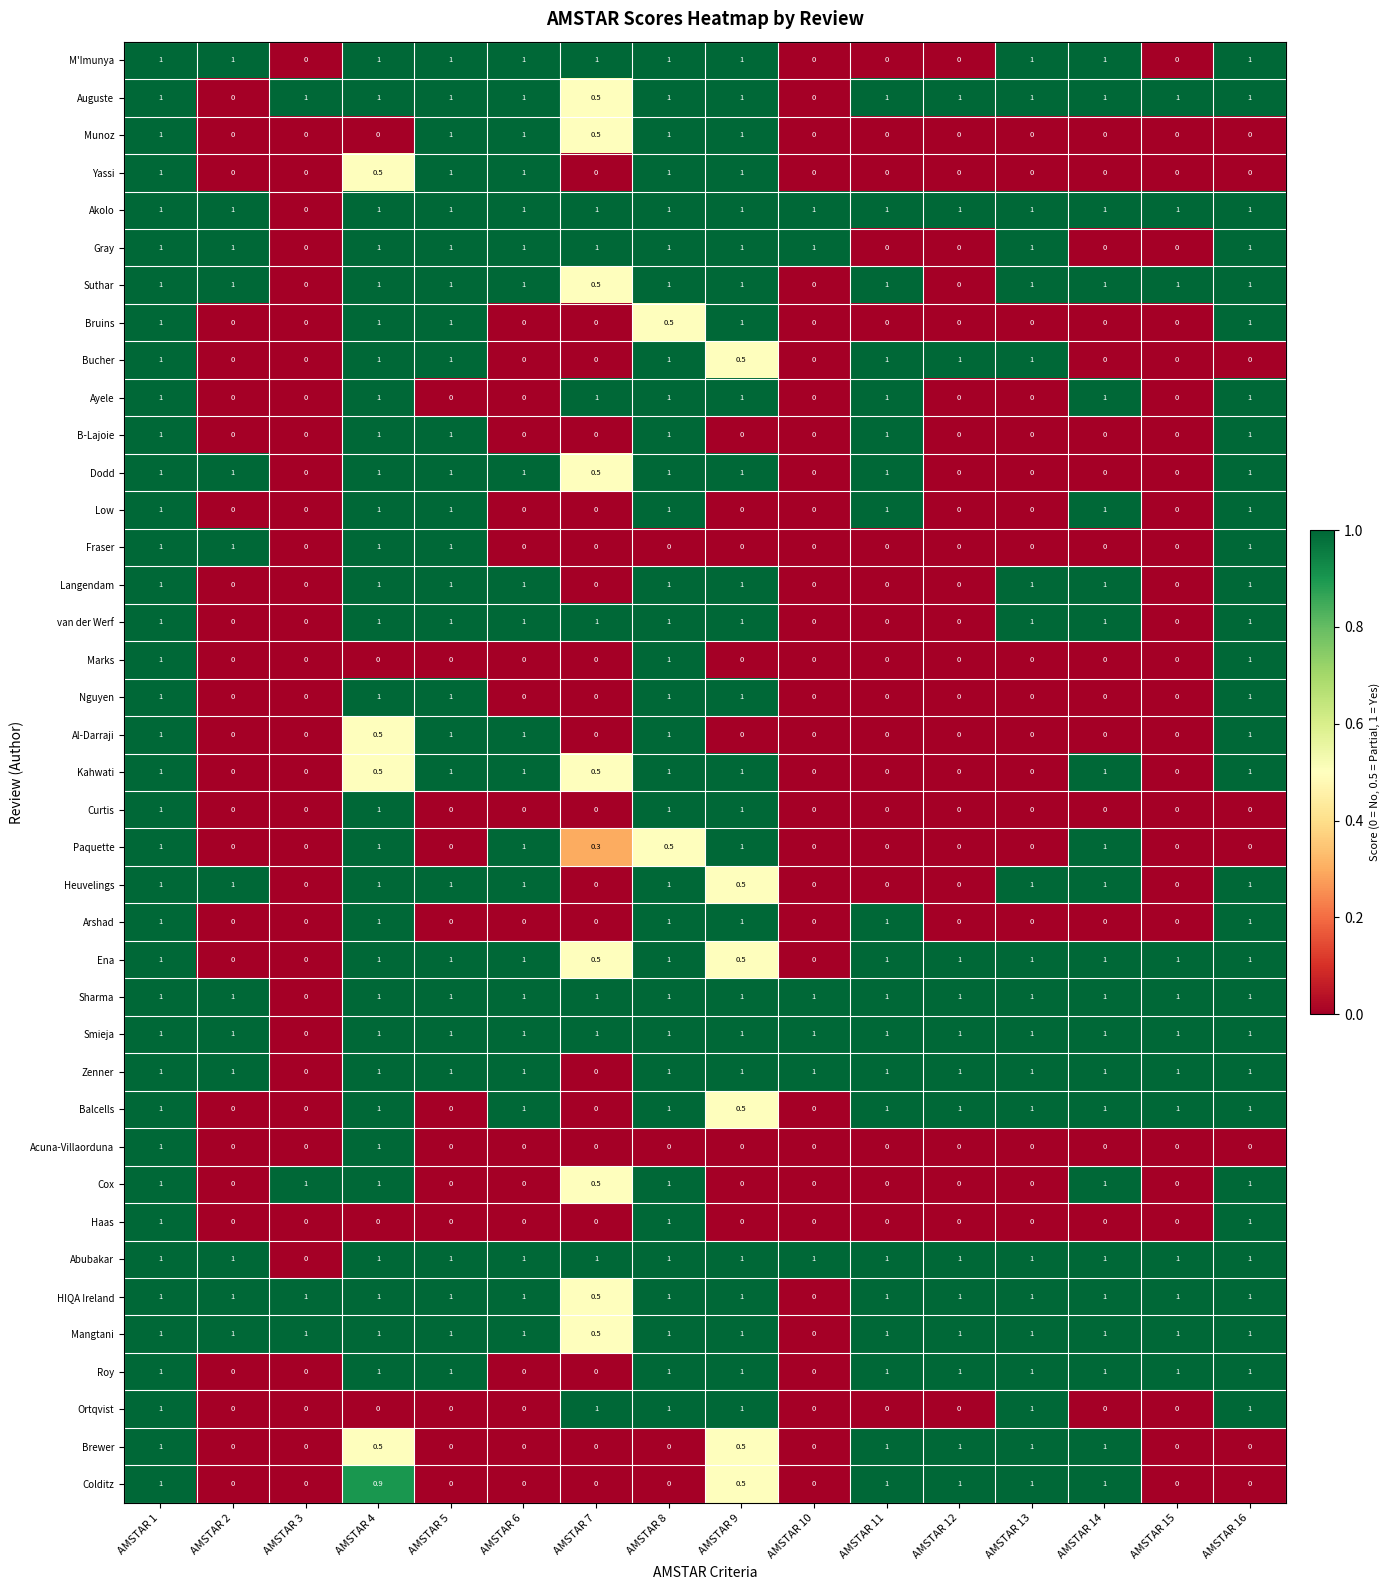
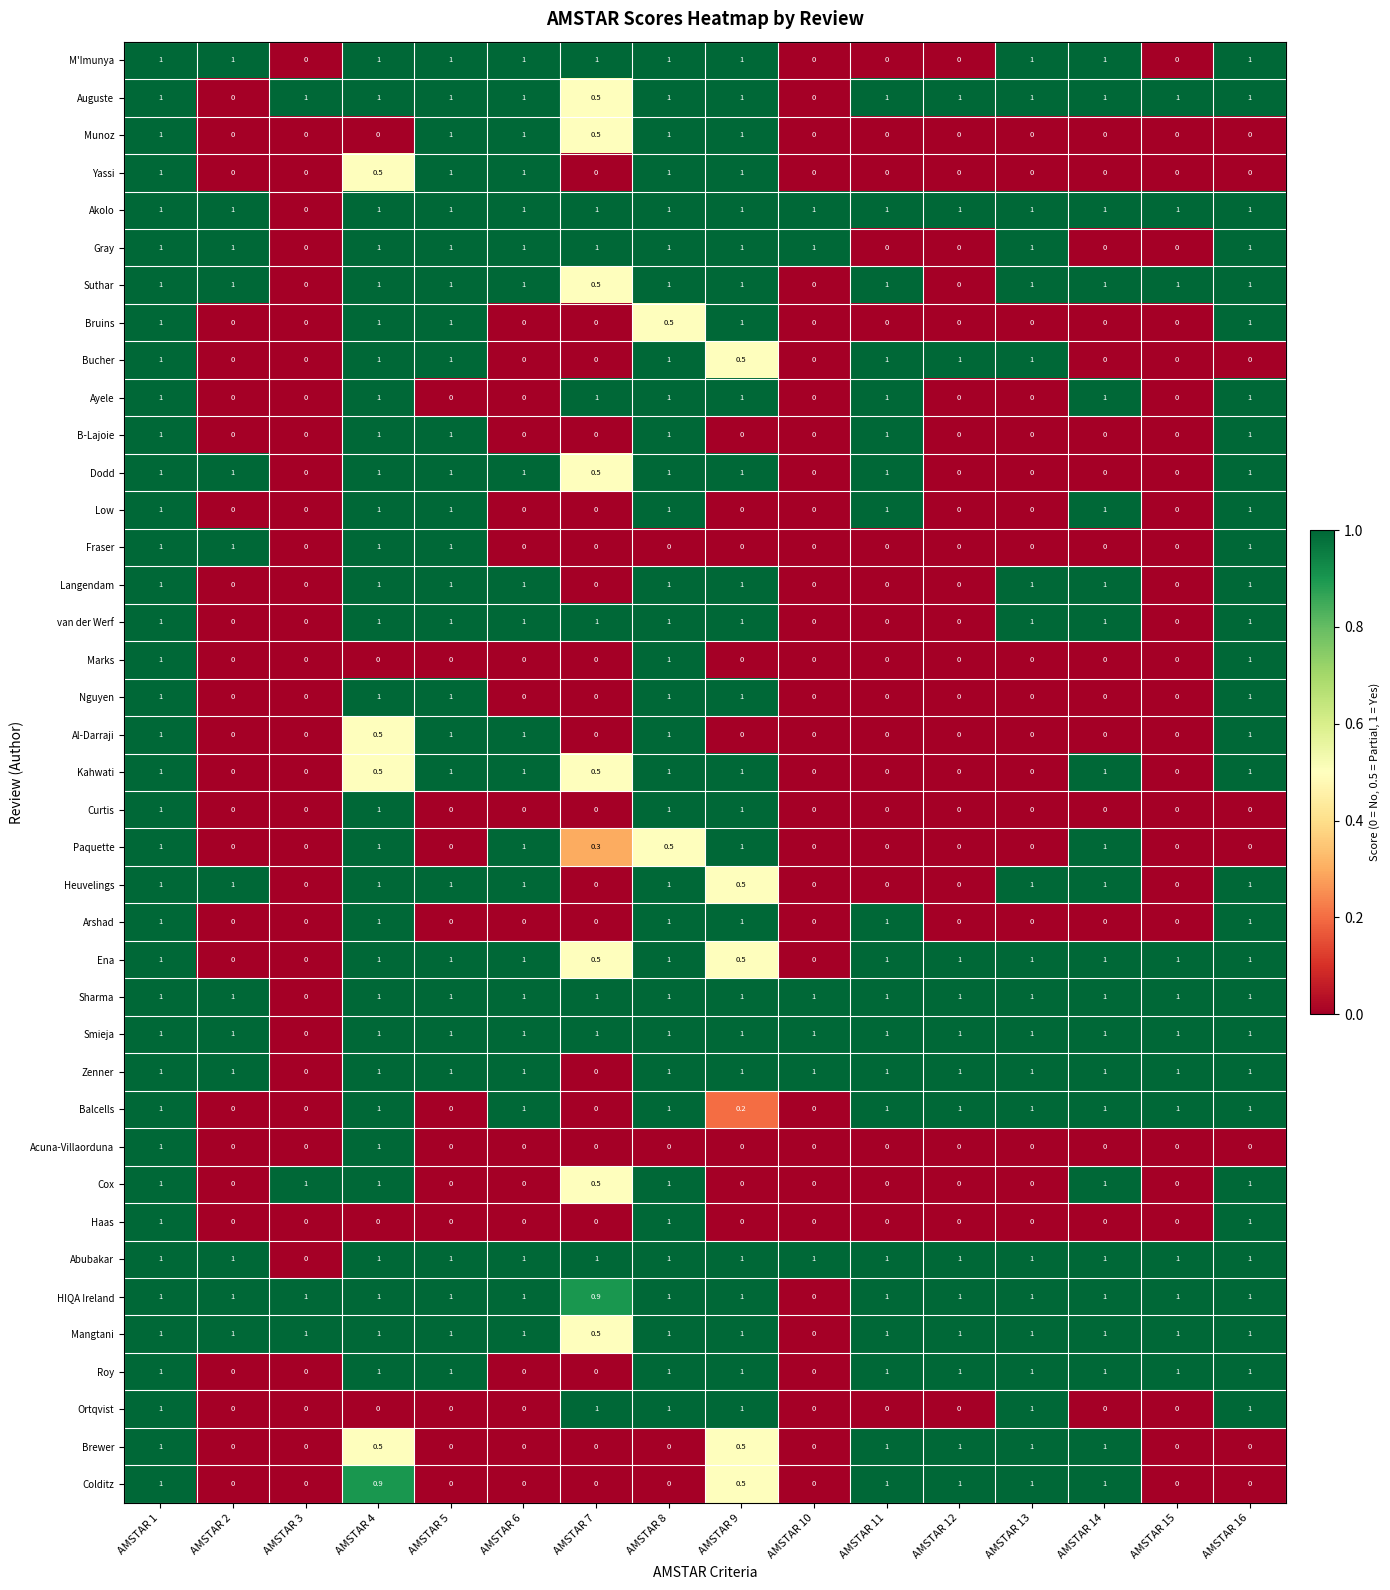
Balcells, AMSTAR 9: 0.5 -> 0.2
HIQA Ireland, AMSTAR 7: 0.5 -> 0.9
